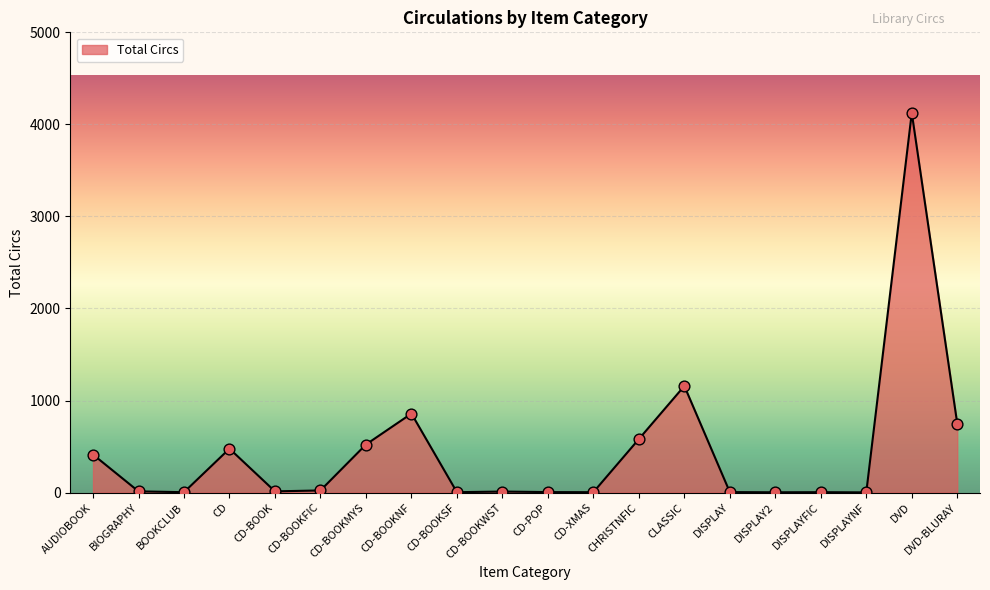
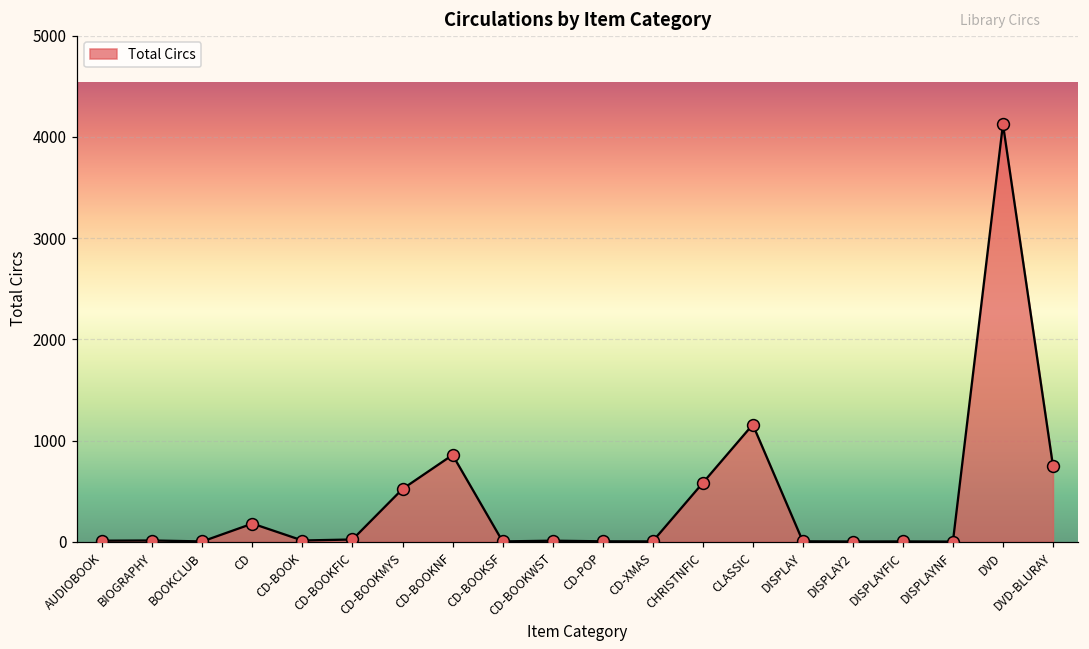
AUDIOBOOK: 400 -> 0
CD: 500 -> 200
